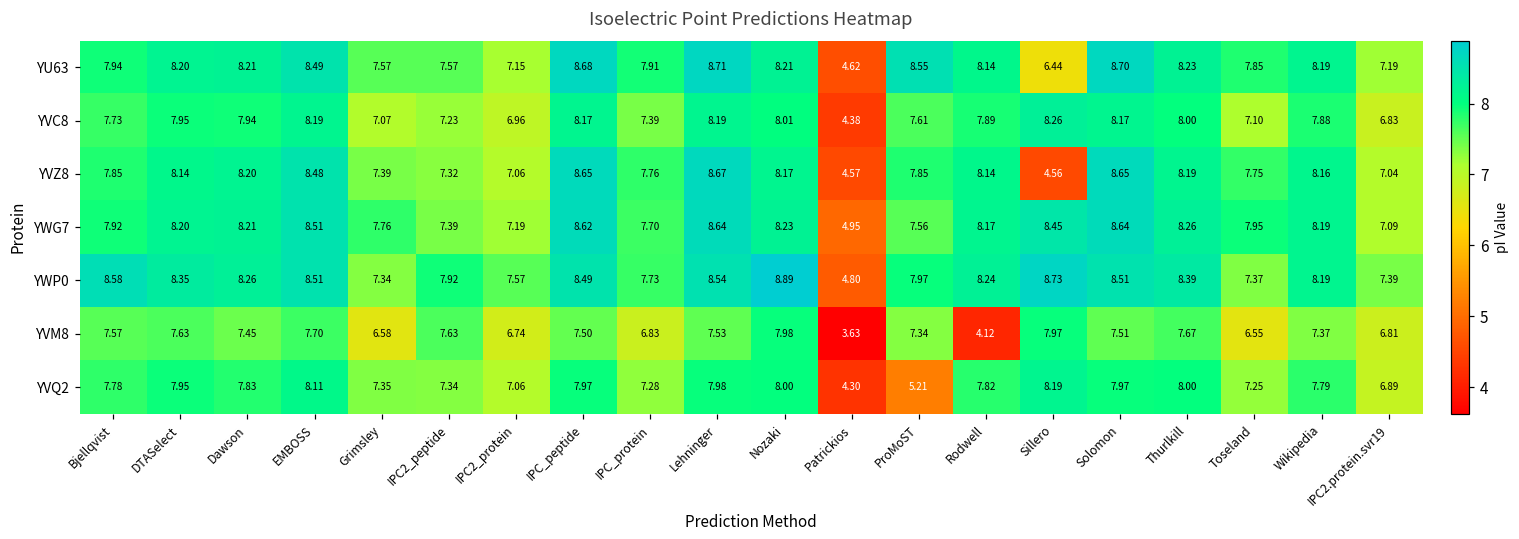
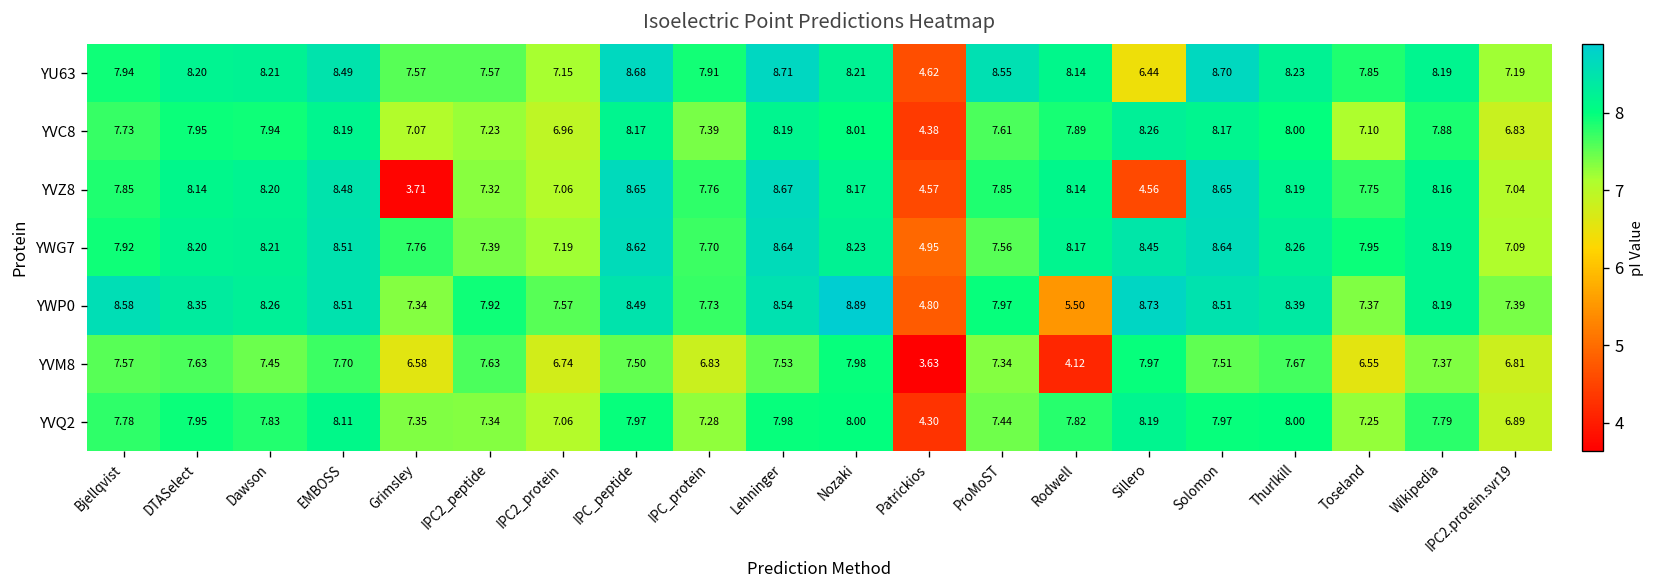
YVZ8, Grimsley: 7.39 -> 3.71
YWP0, Rodwell: 8.24 -> 5.50
YVQ2, ProMoST: 5.21 -> 7.44
